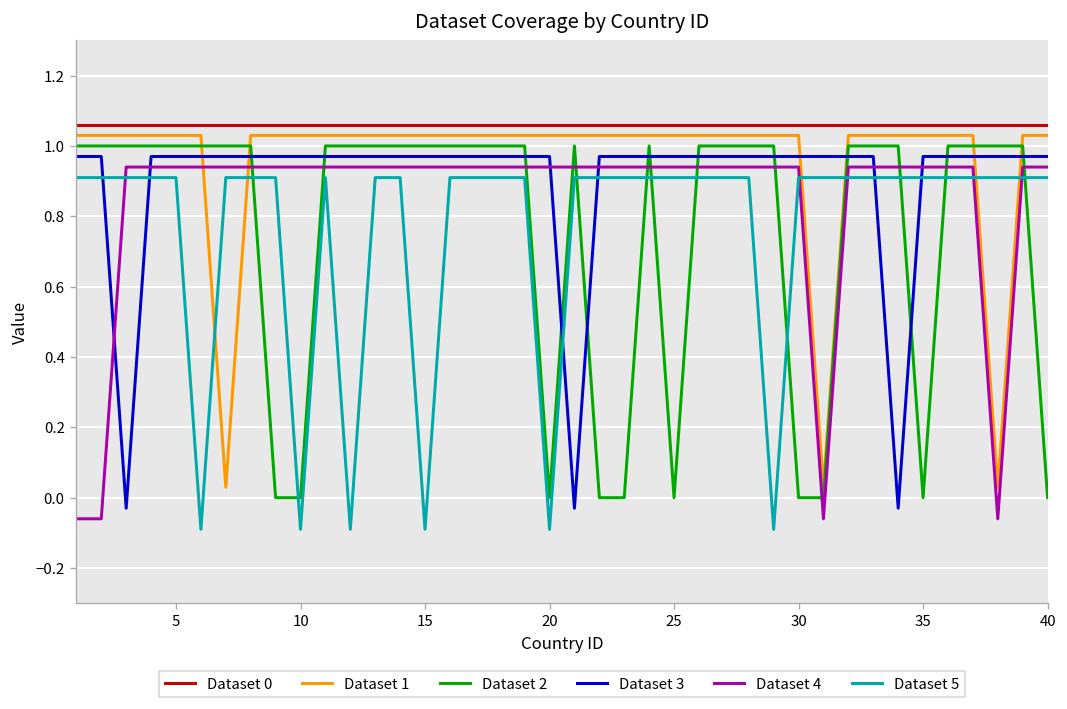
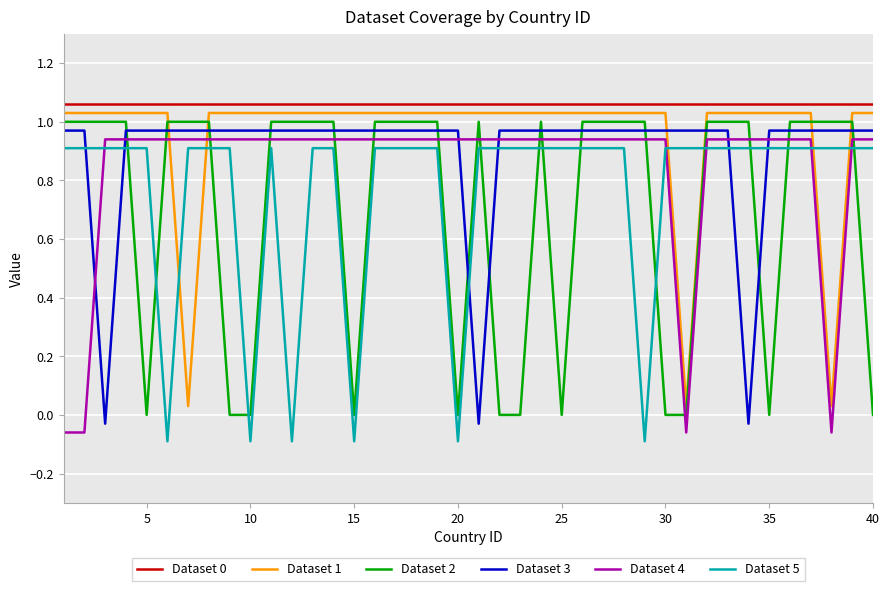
Dataset 2, 5: 1 -> 0
Dataset 2, 15: 1 -> 0
